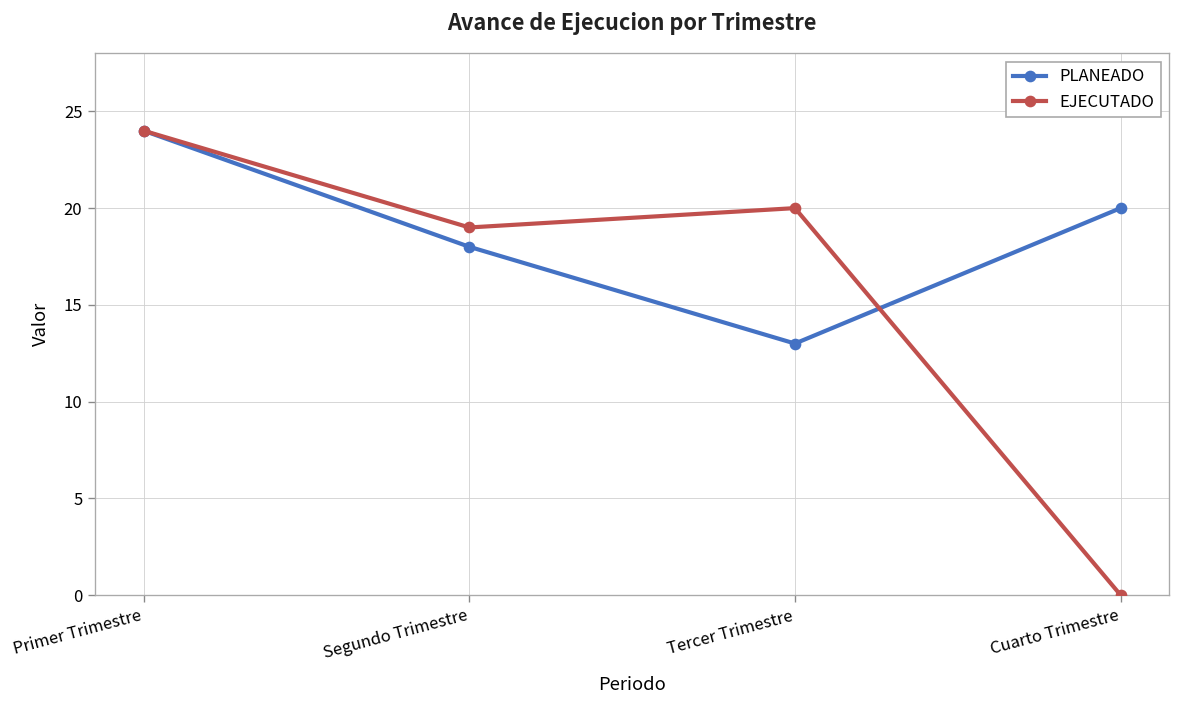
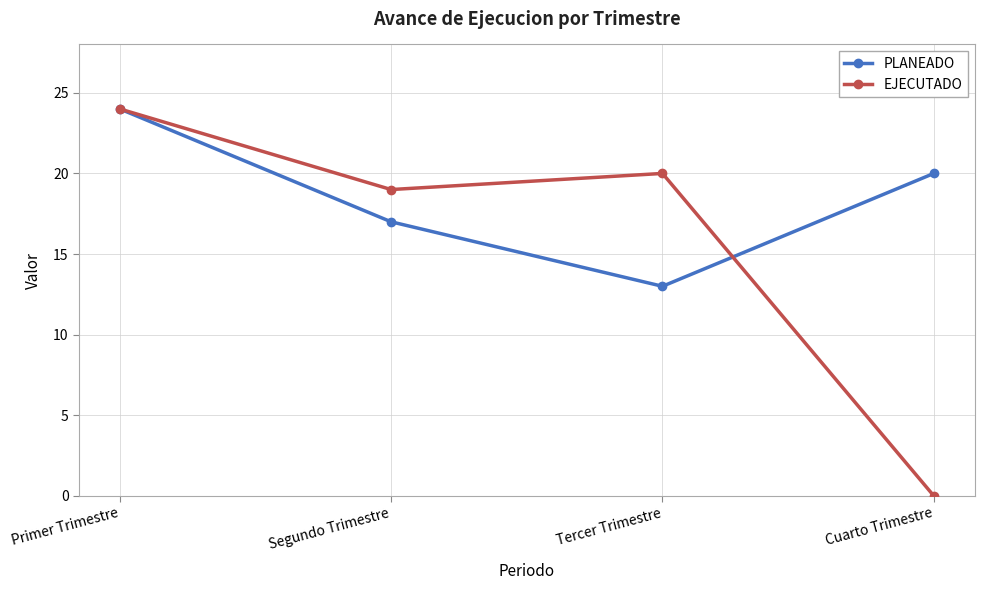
PLANEADO, Segundo Trimestre: 18 -> 17
